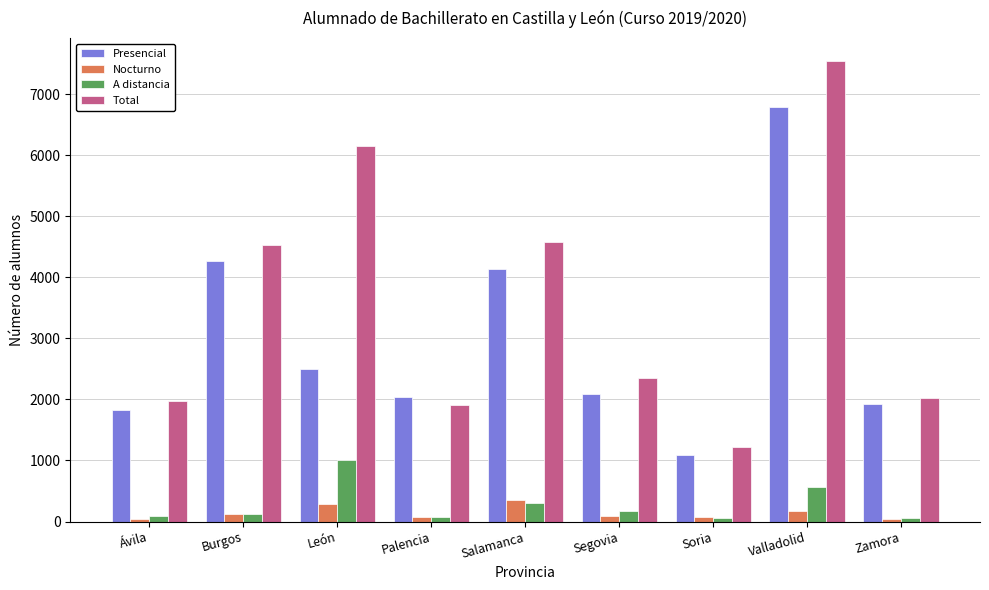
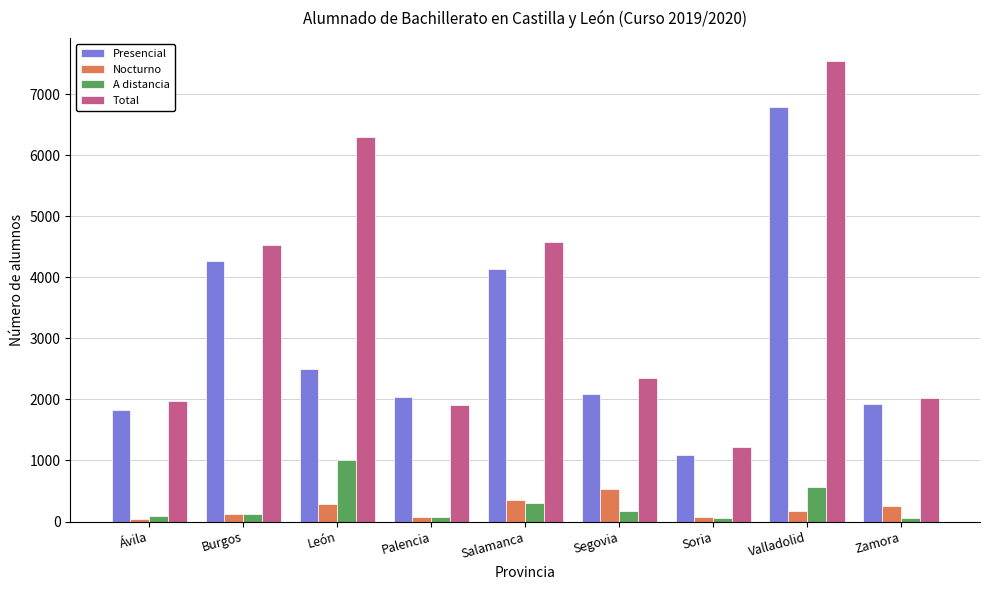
Total, León: 6100 -> 6300
Nocturno, Segovia: 100 -> 500
Nocturno, Zamora: 0 -> 300
